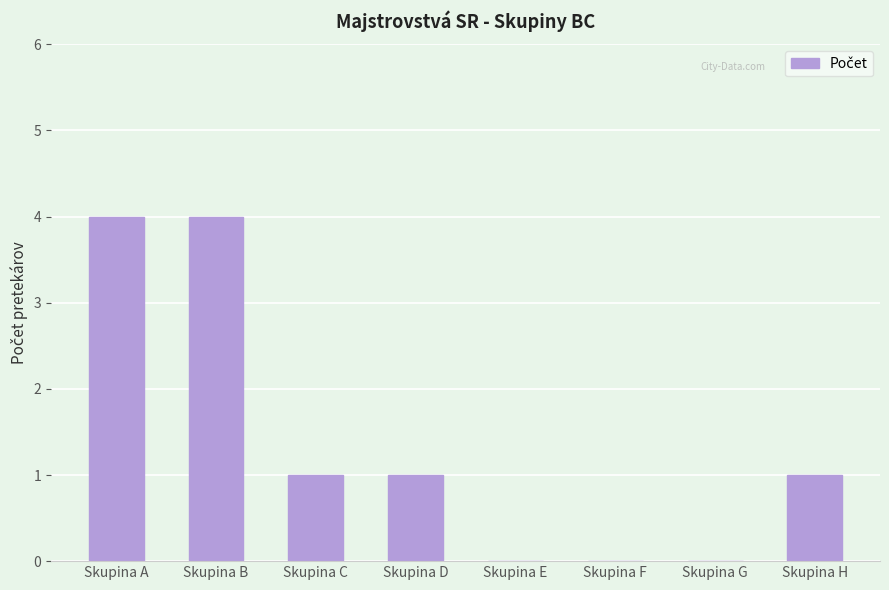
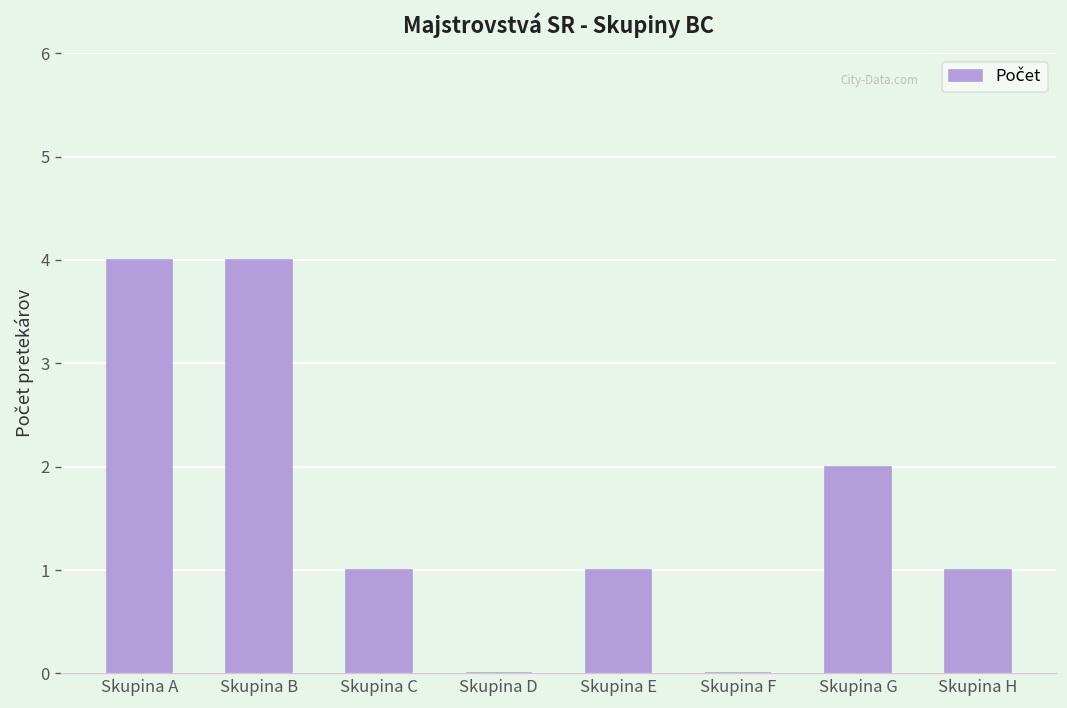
Skupina D: 1 -> 0
Skupina E: 0 -> 1
Skupina G: 0 -> 2
